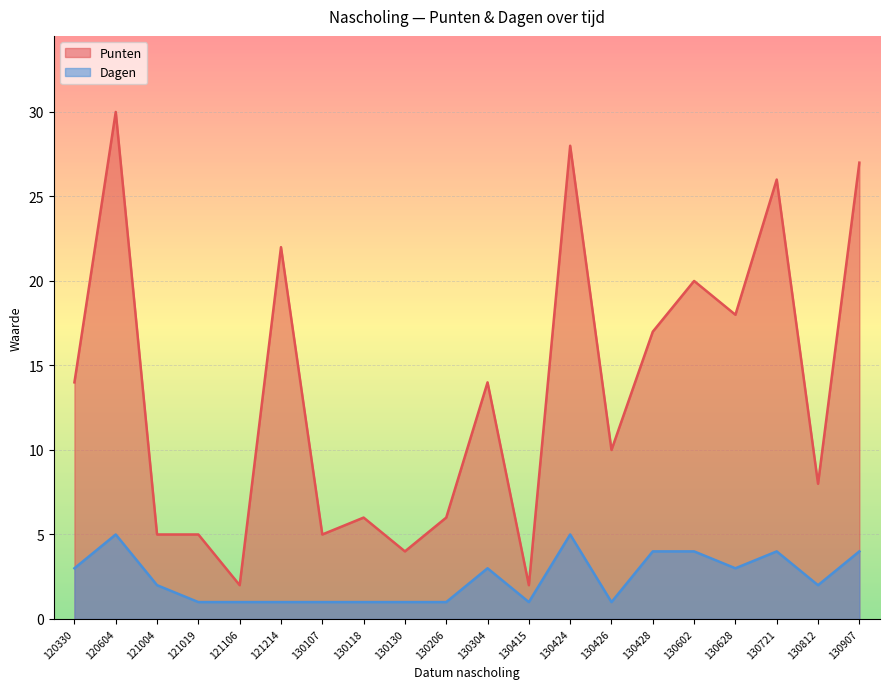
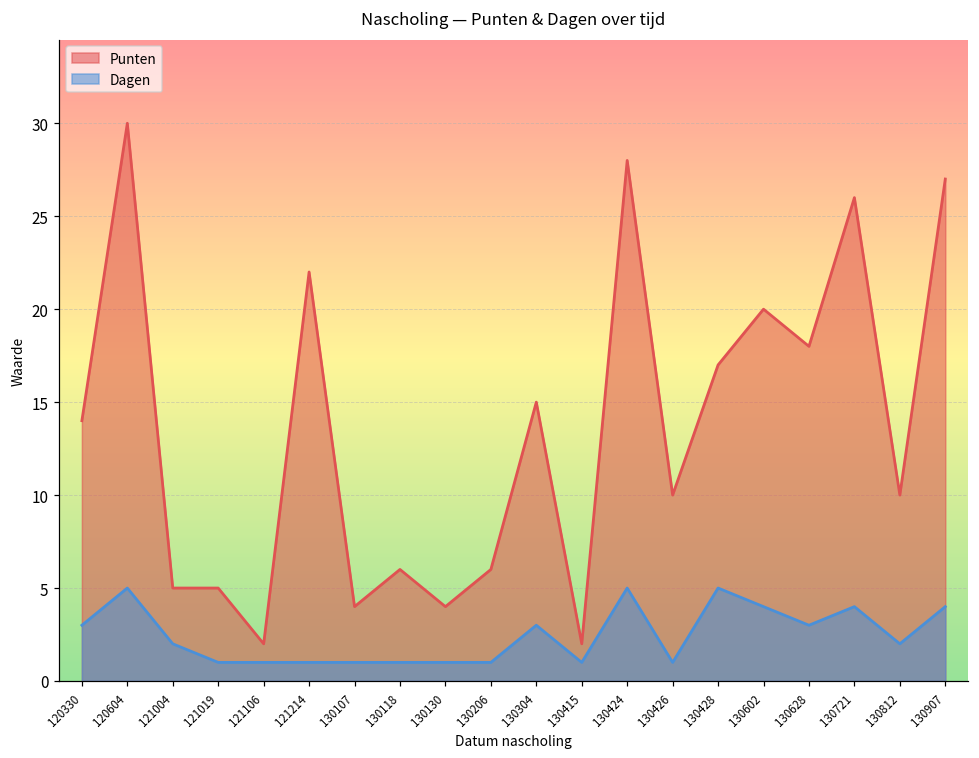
Punten, 130107: 5 -> 4
Punten, 130304: 14 -> 15
Dagen, 130428: 4 -> 5
Punten, 130812: 8 -> 10
